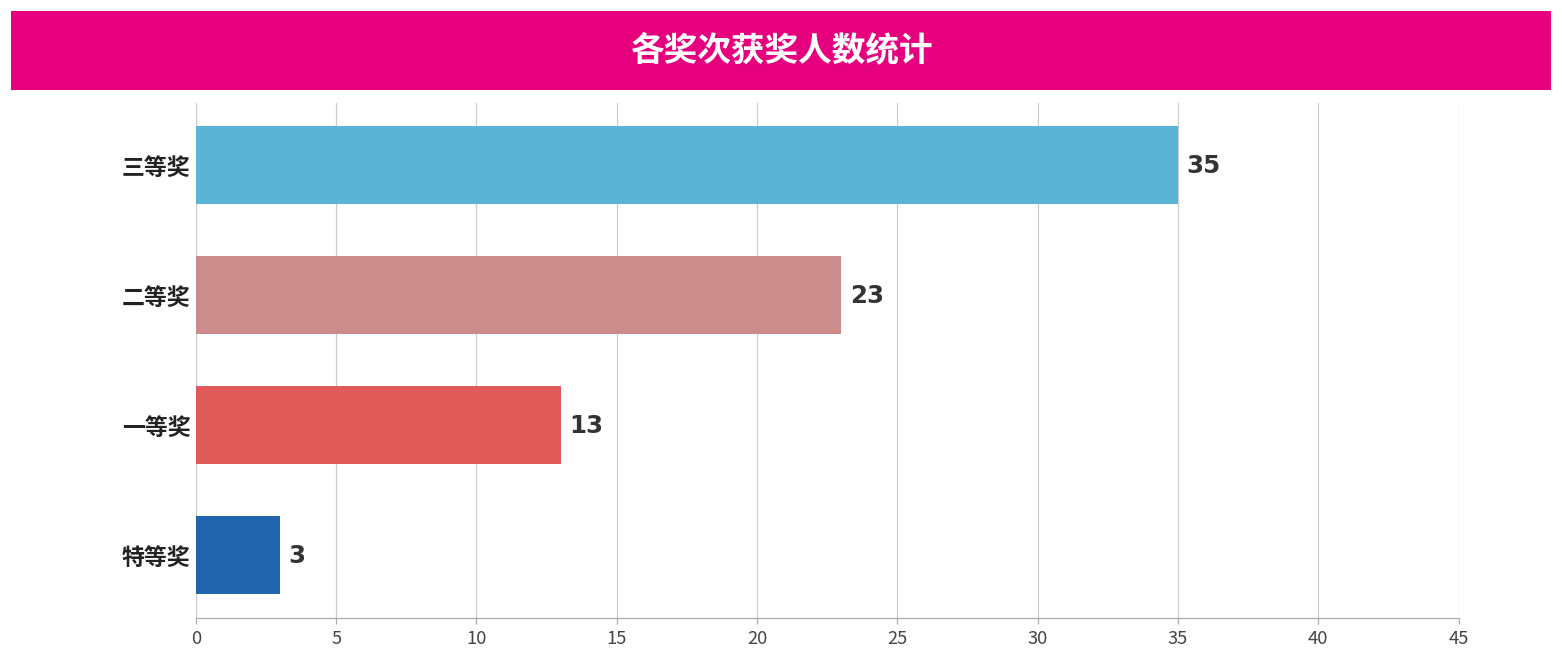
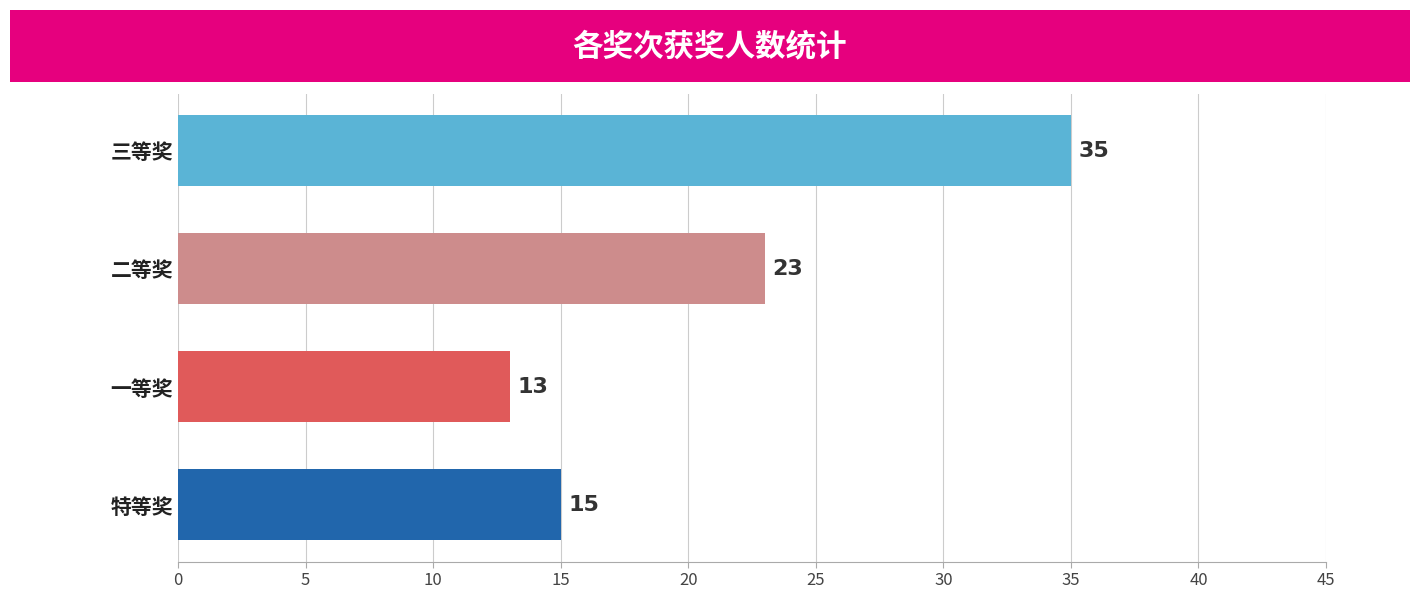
特等奖: 3 -> 15
